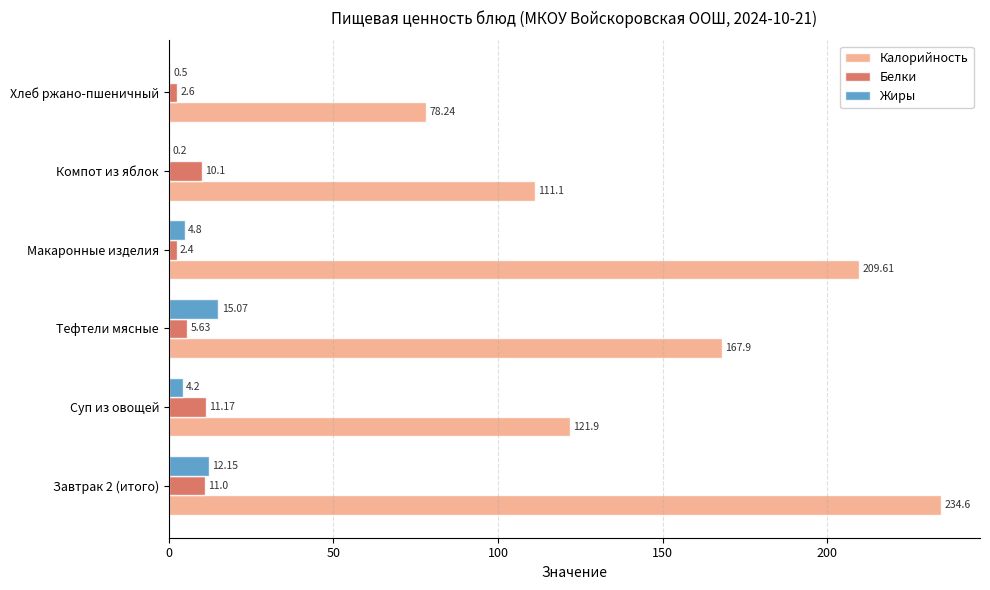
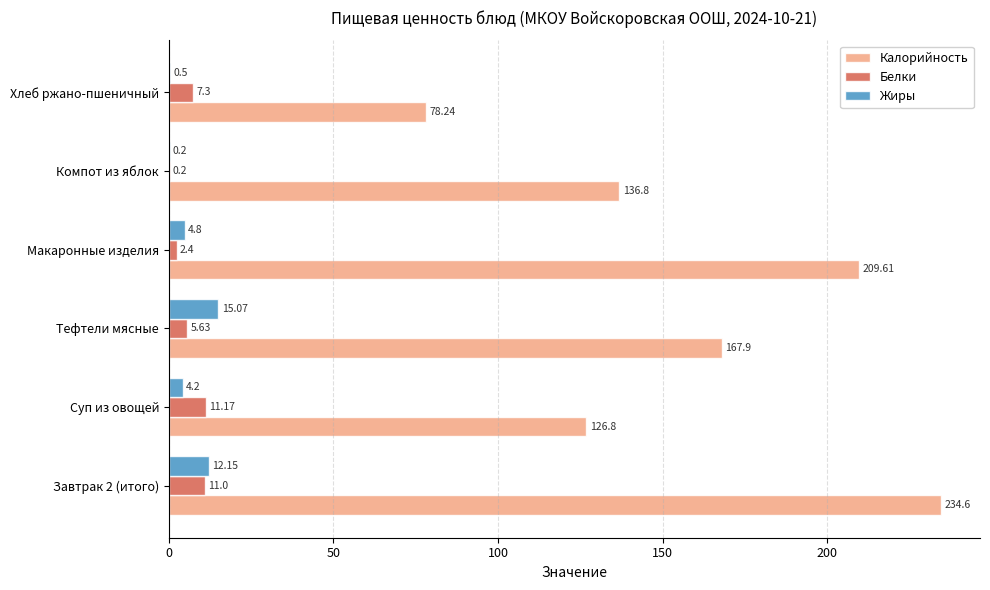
Белки, Хлеб ржано-пшеничный: 2.6 -> 7.3
Белки, Компот из яблок: 10.1 -> 0.2
Калорийность, Компот из яблок: 111.1 -> 136.8
Калорийность, Суп из овощей: 121.9 -> 126.8
